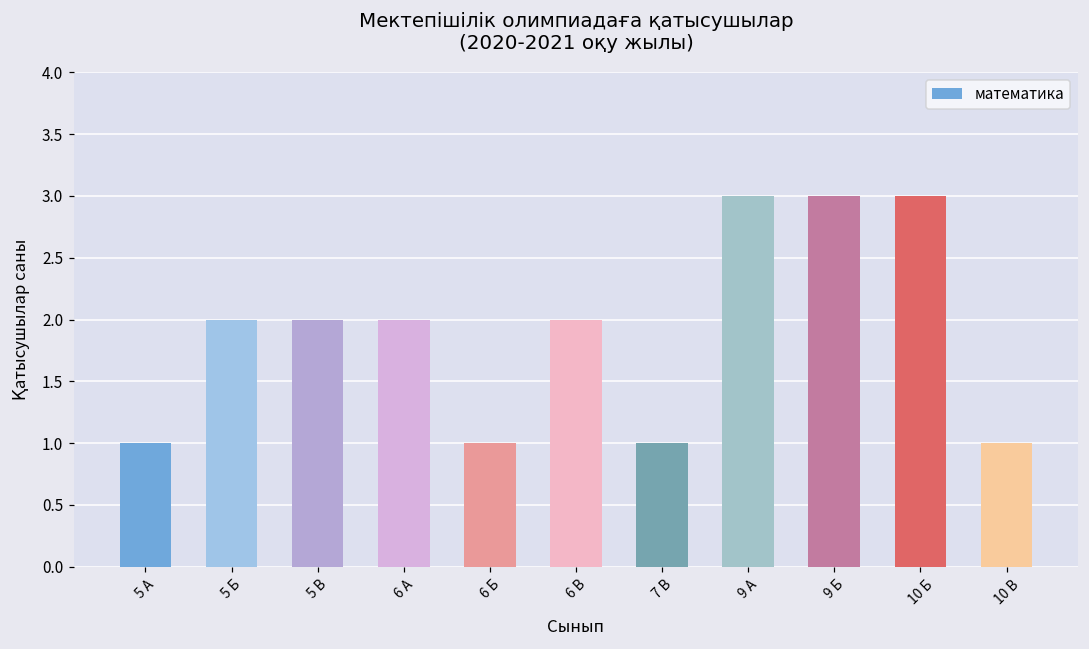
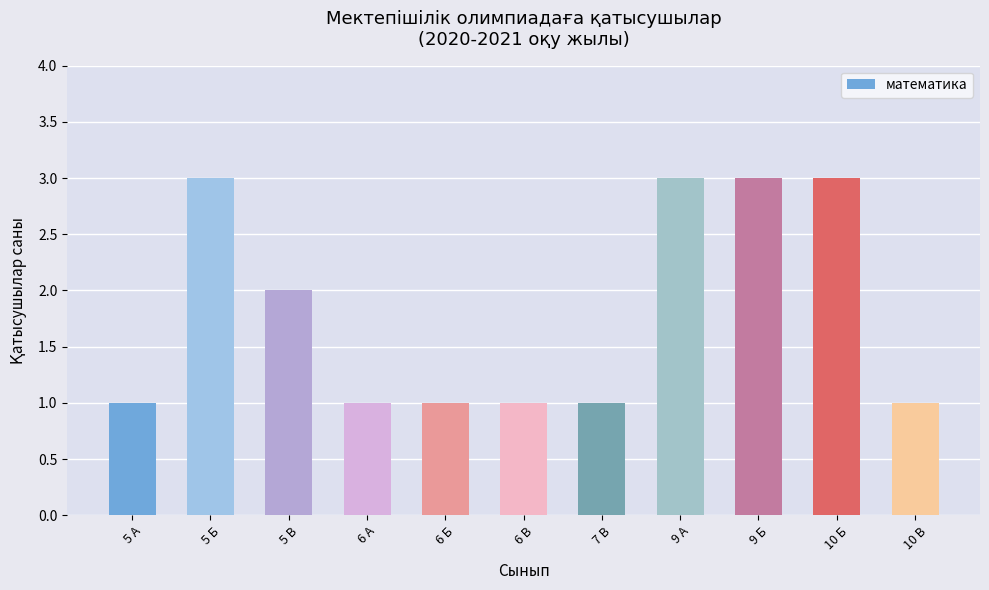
5 Б: 2 -> 3
6 А: 2 -> 1
6 В: 2 -> 1
